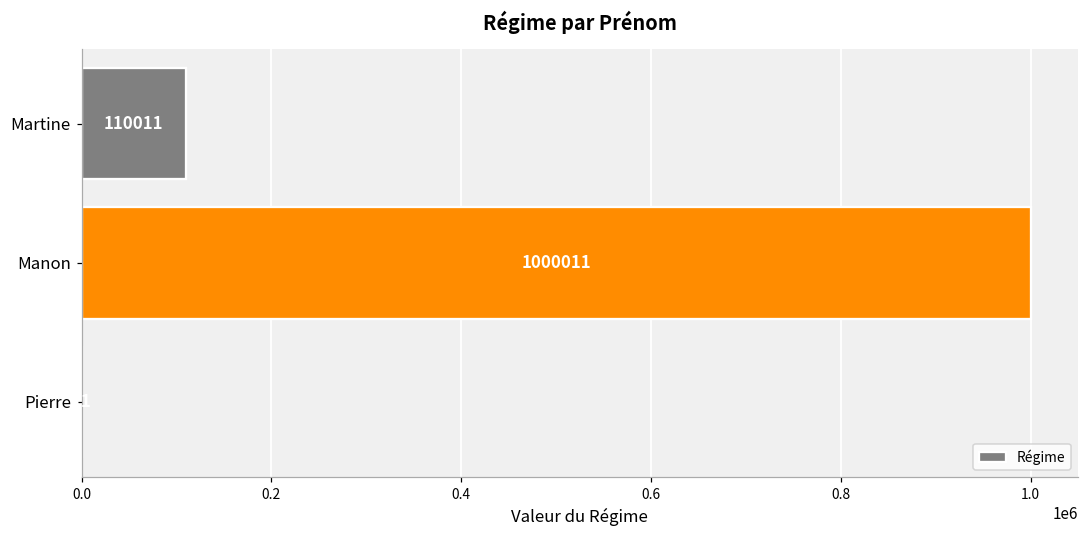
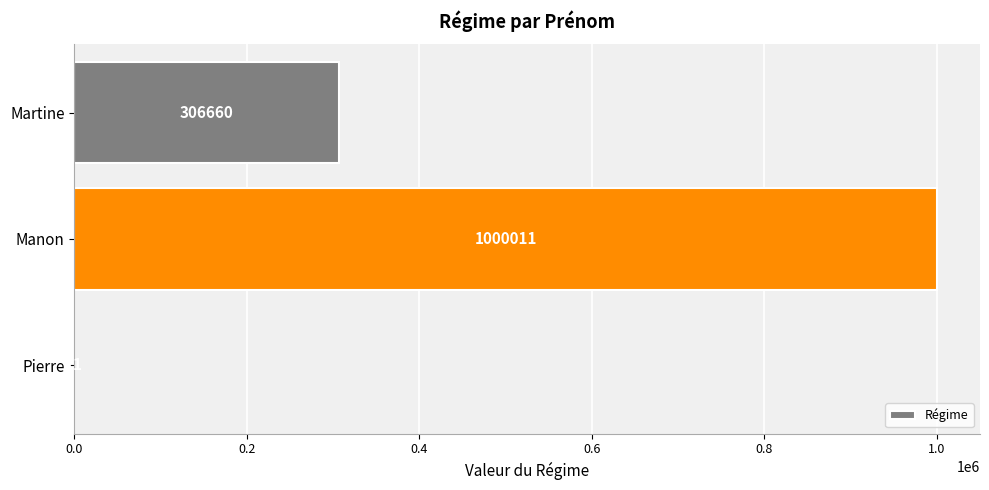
Martine: 110011 -> 306660
